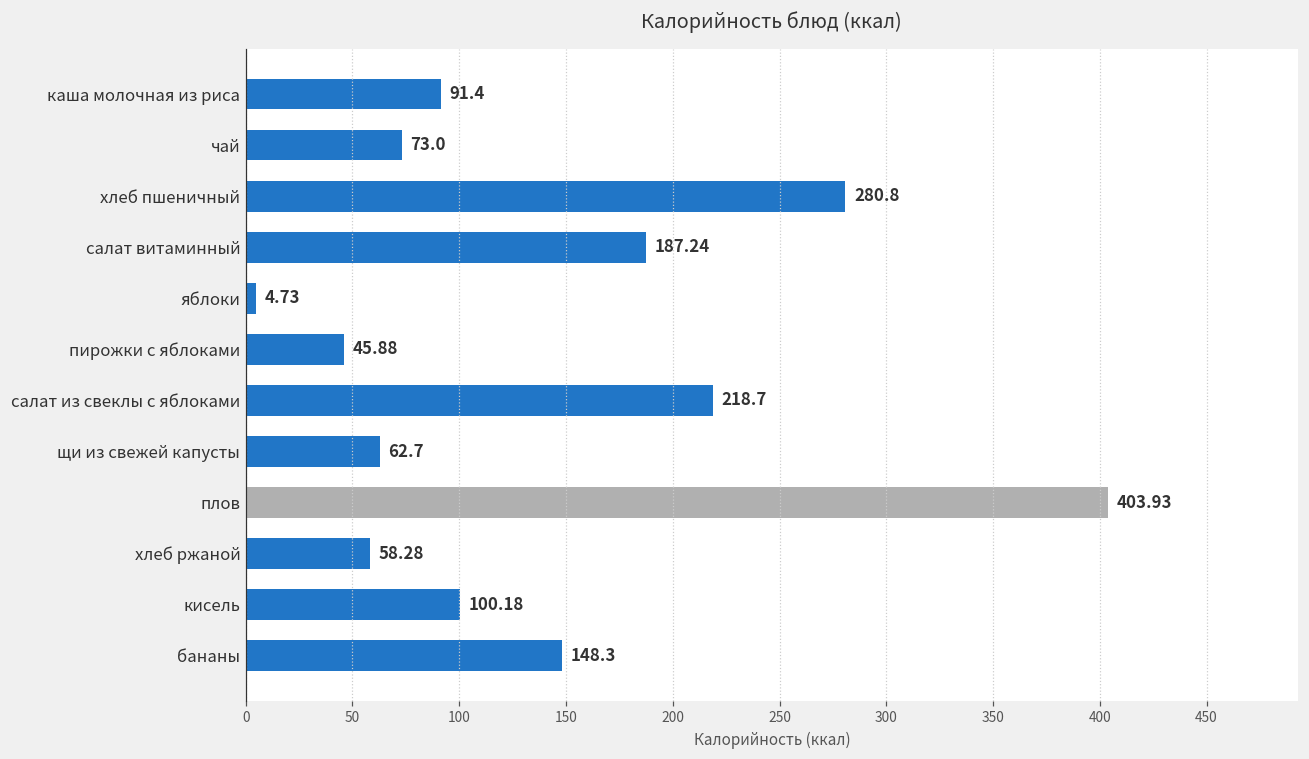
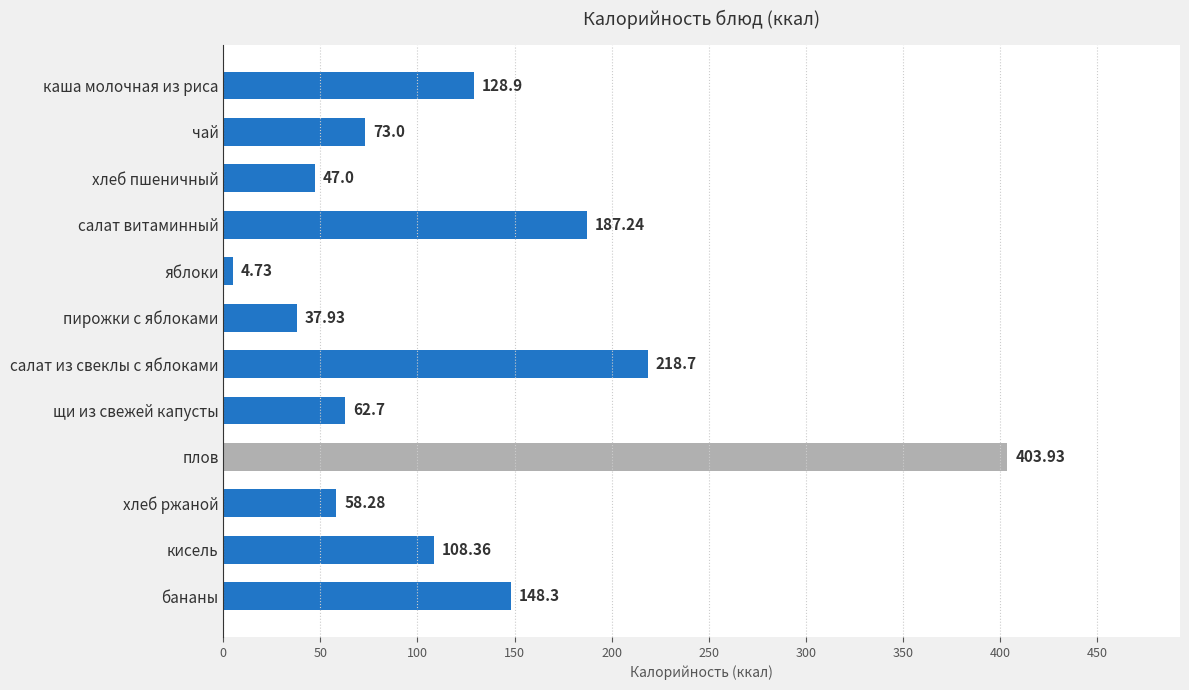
каша молочная из риса: 91.4 -> 128.9
хлеб пшеничный: 280.8 -> 47.0
пирожки с яблоками: 45.88 -> 37.93
кисель: 100.18 -> 108.36
